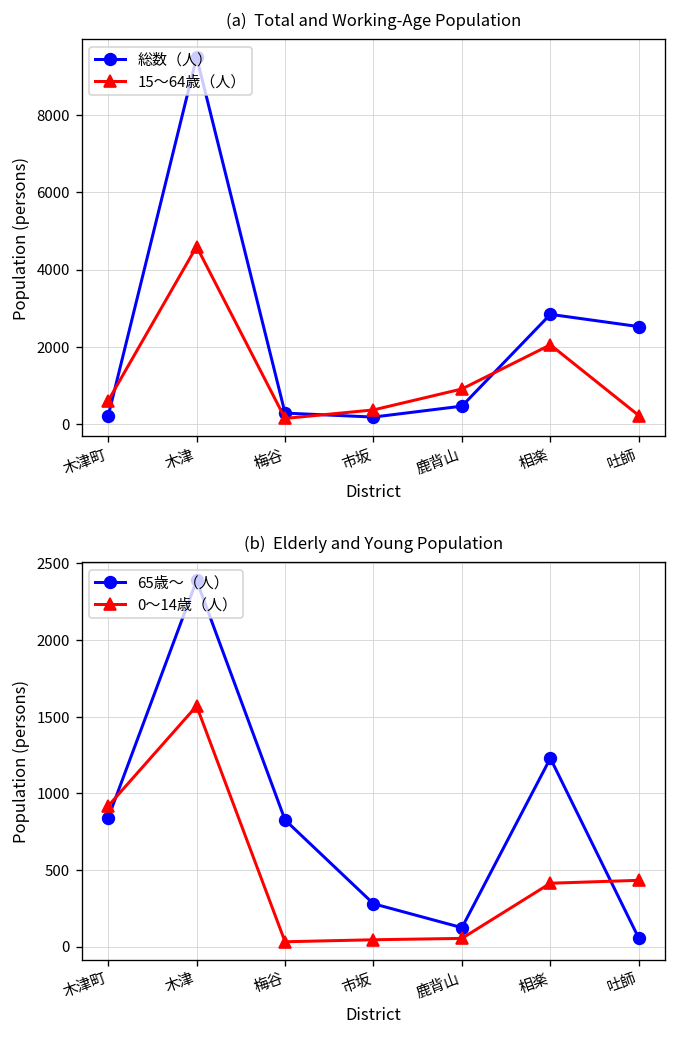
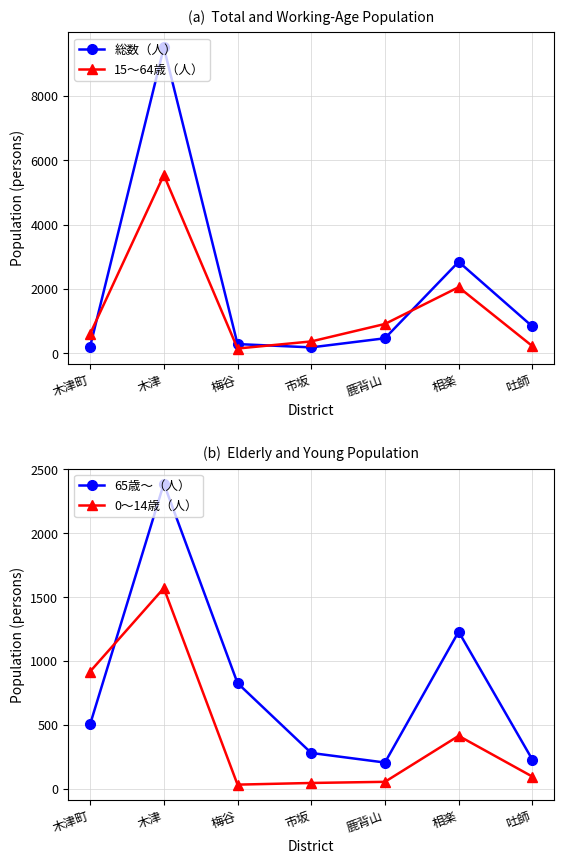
(a) Total and Working-Age Population, 15～64歳（人）, 木津: 4600 -> 5500
(a) Total and Working-Age Population, 総数（人）, 吐師: 2500 -> 800
(b) Elderly and Young Population, 65歳～（人）, 木津町: 840 -> 500
(b) Elderly and Young Population, 65歳～（人）, 鹿背山: 120 -> 200
(b) Elderly and Young Population, 65歳～（人）, 吐師: 50 -> 230
(b) Elderly and Young Population, 0～14歳（人）, 吐師: 430 -> 90
